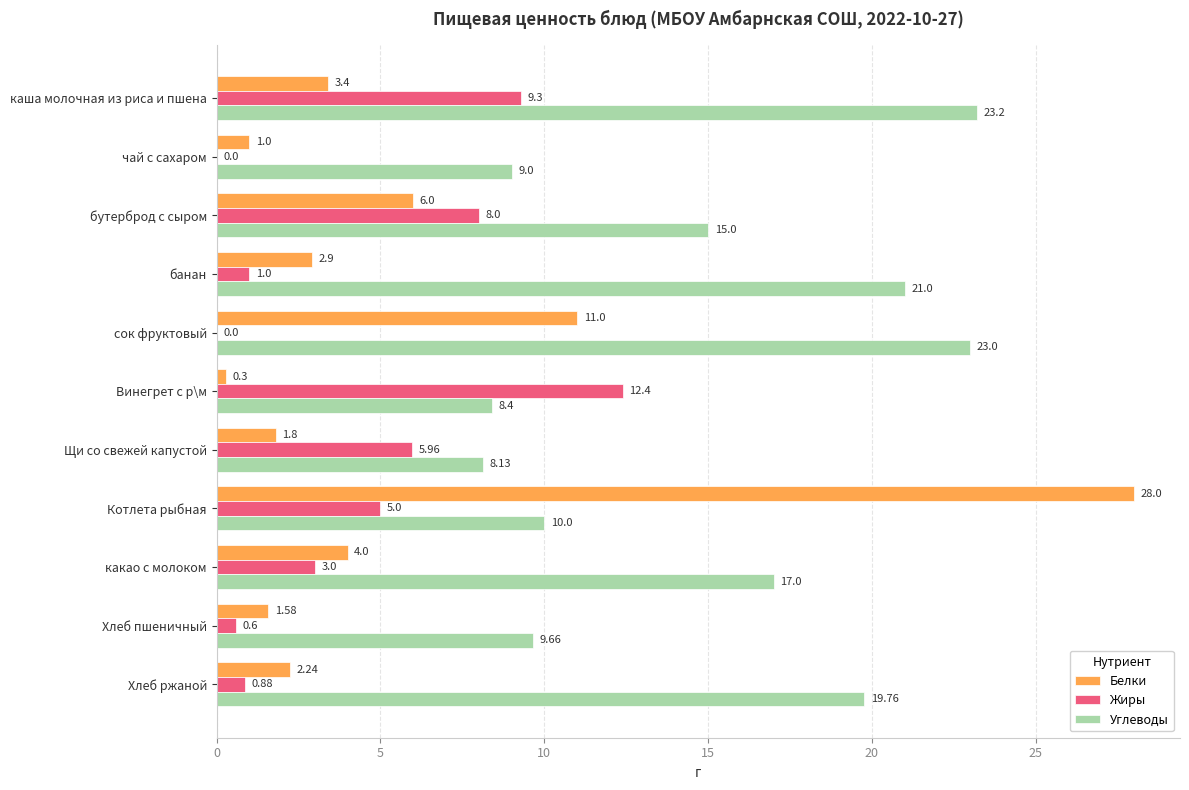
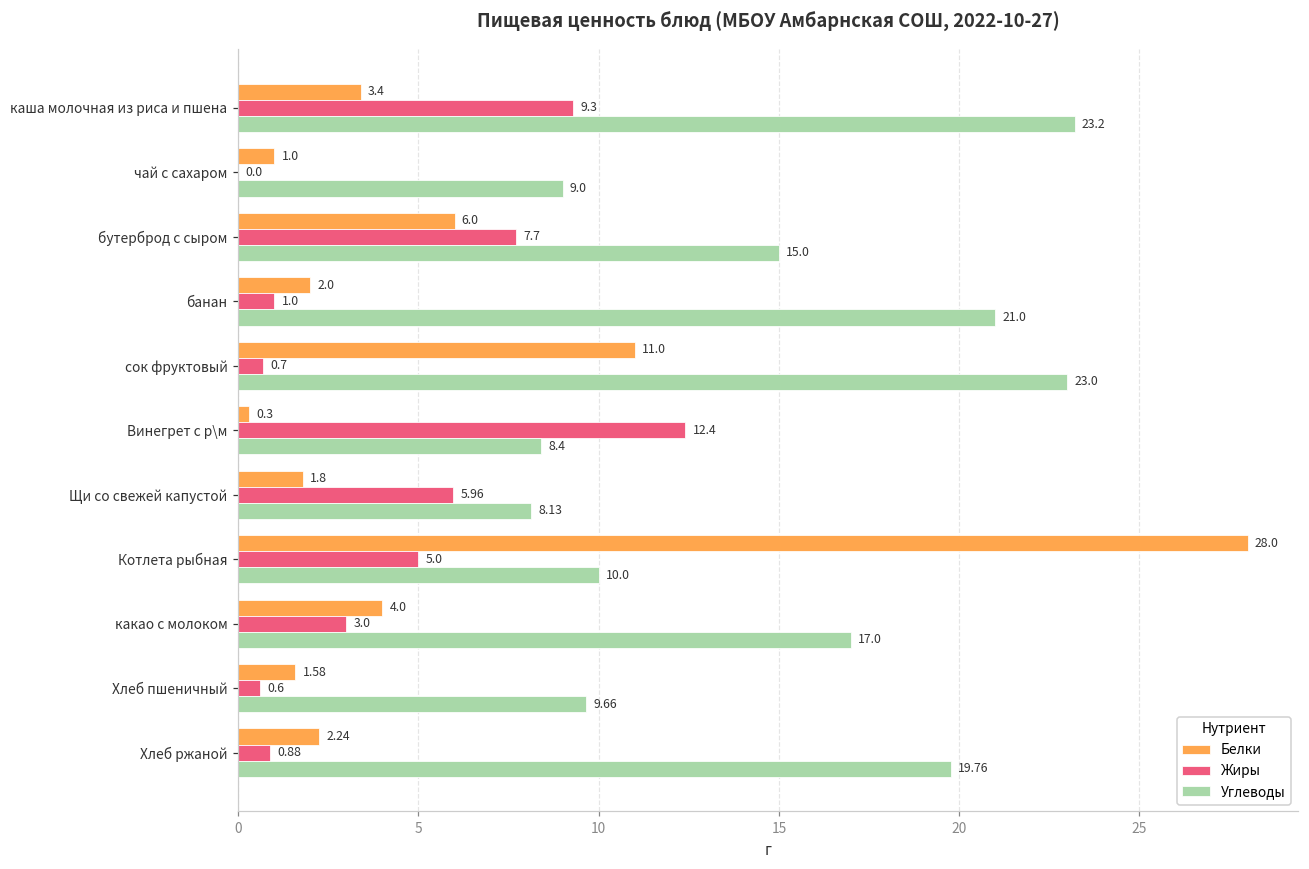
Жиры, бутерброд с сыром: 8.0 -> 7.7
Белки, банан: 2.9 -> 2.0
Жиры, сок фруктовый: 0.0 -> 0.7
